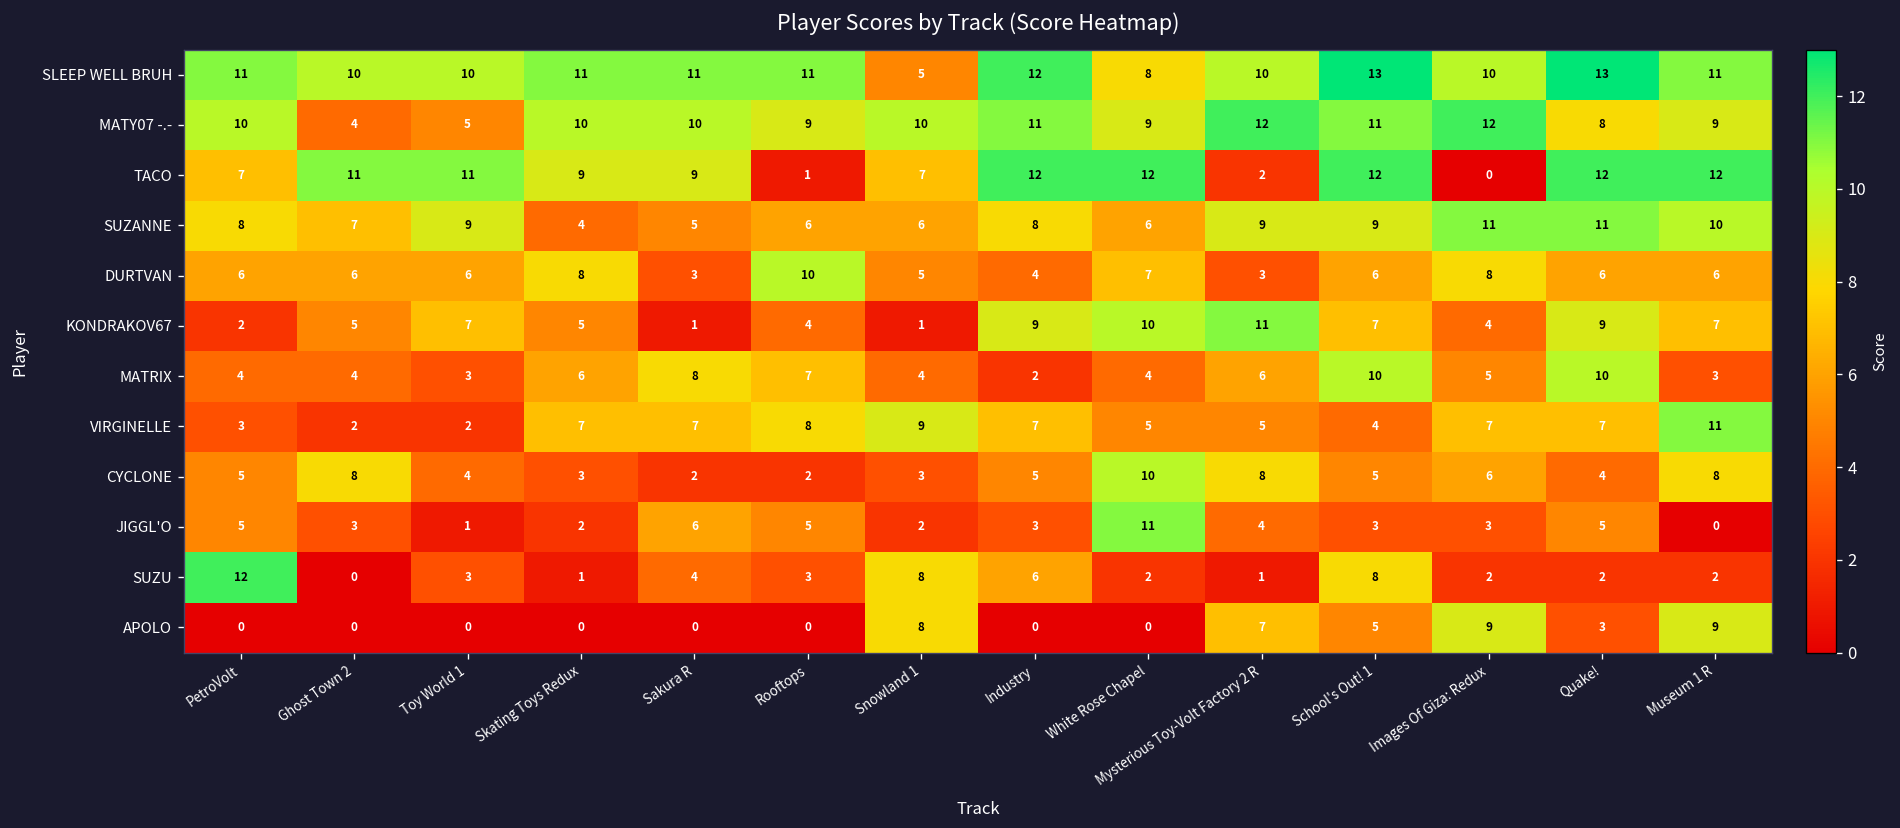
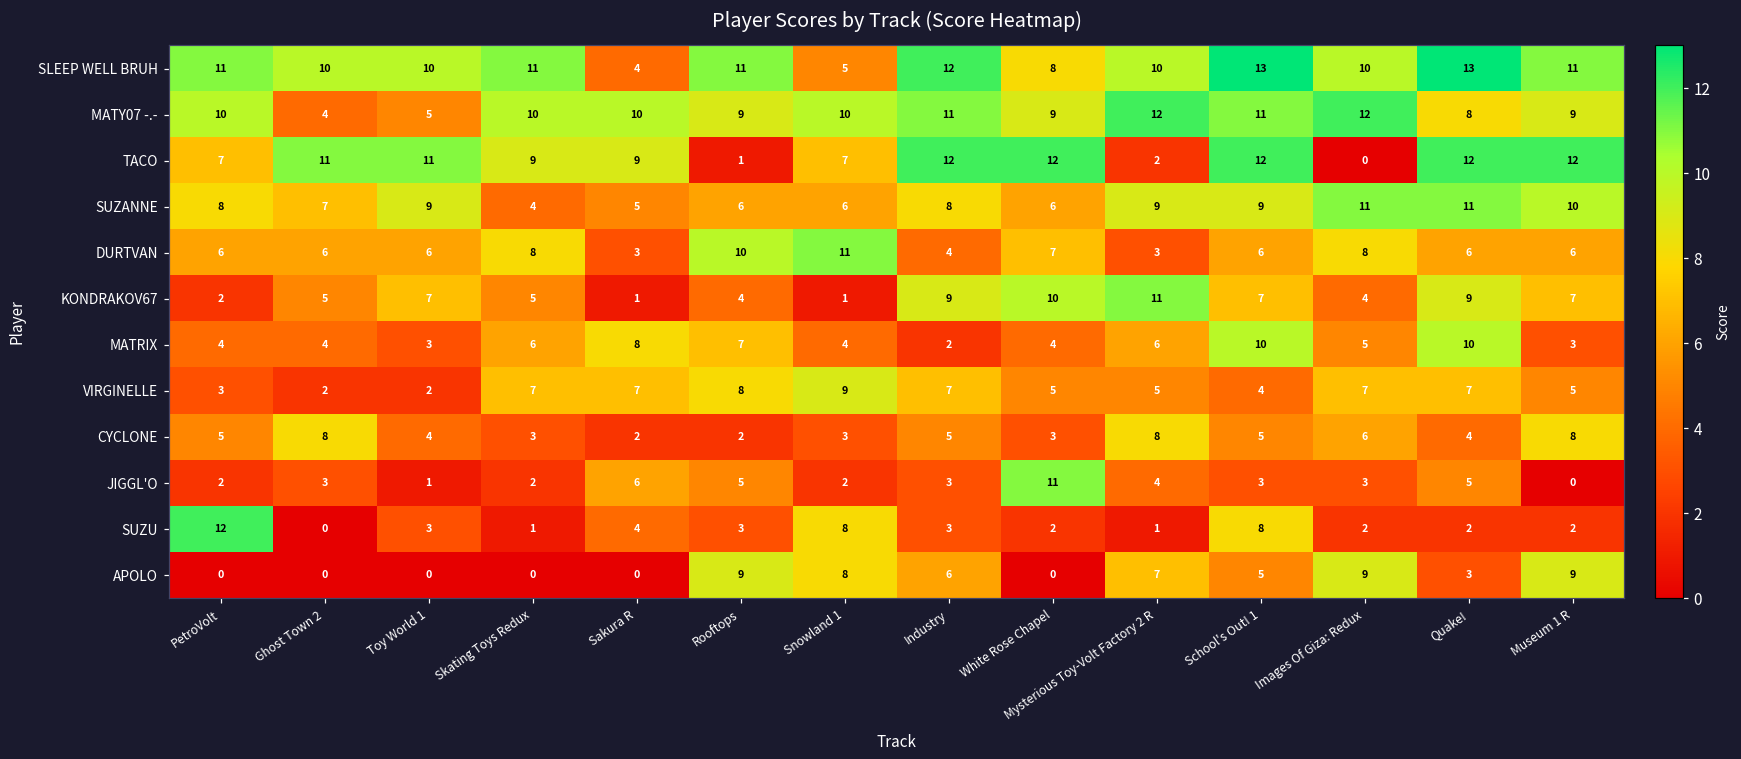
SLEEP WELL BRUH, Sakura R: 11 -> 4
DURTVAN, Snowland 1: 5 -> 11
VIRGINELLE, Museum 1 R: 11 -> 5
CYCLONE, White Rose Chapel: 10 -> 3
JIGGL'O, PetroVolt: 5 -> 2
SUZU, Industry: 6 -> 3
APOLO, Rooftops: 0 -> 9
APOLO, Industry: 0 -> 6
